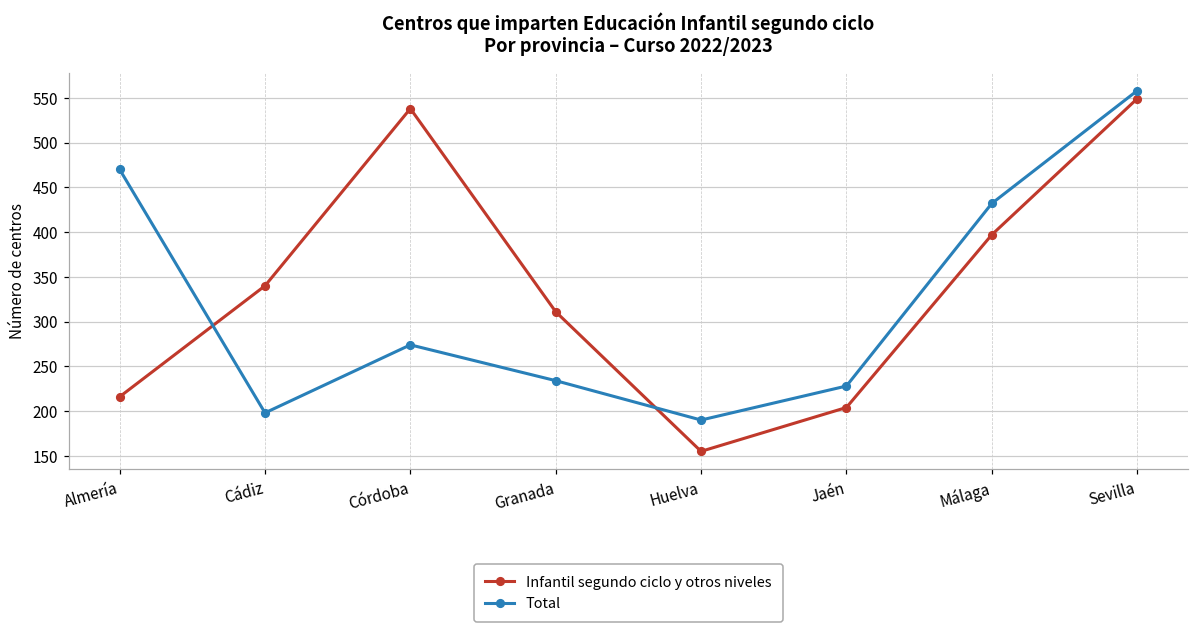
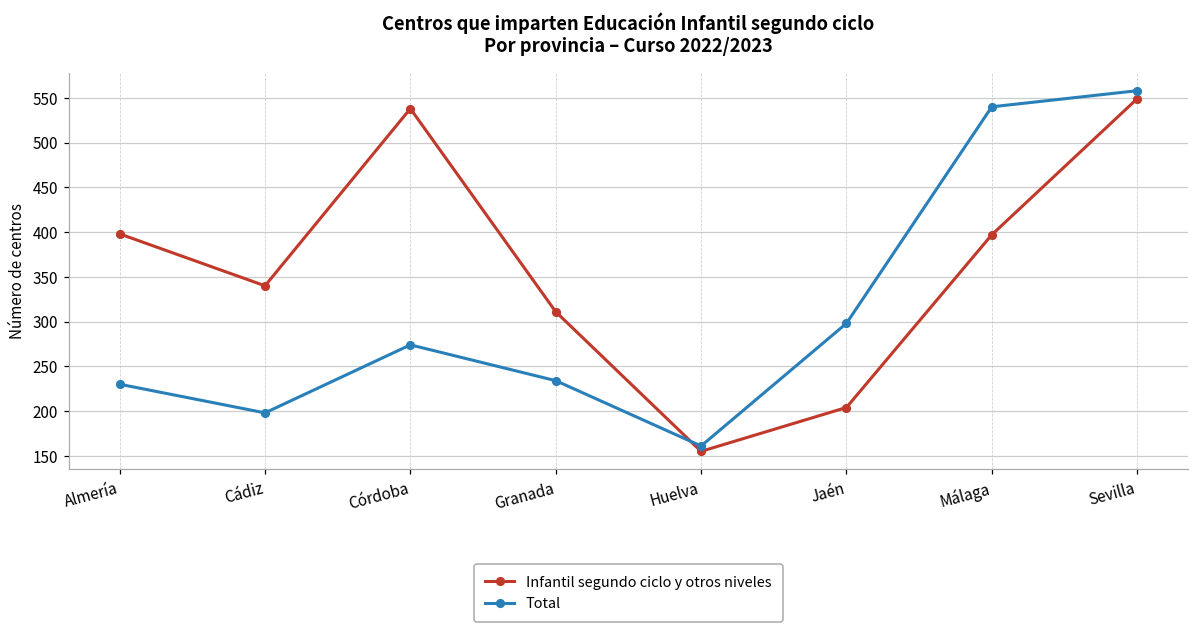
Infantil segundo ciclo y otros niveles, Almería: 220 -> 400
Total, Almería: 470 -> 230
Total, Huelva: 190 -> 160
Total, Jaén: 230 -> 300
Total, Málaga: 430 -> 540
